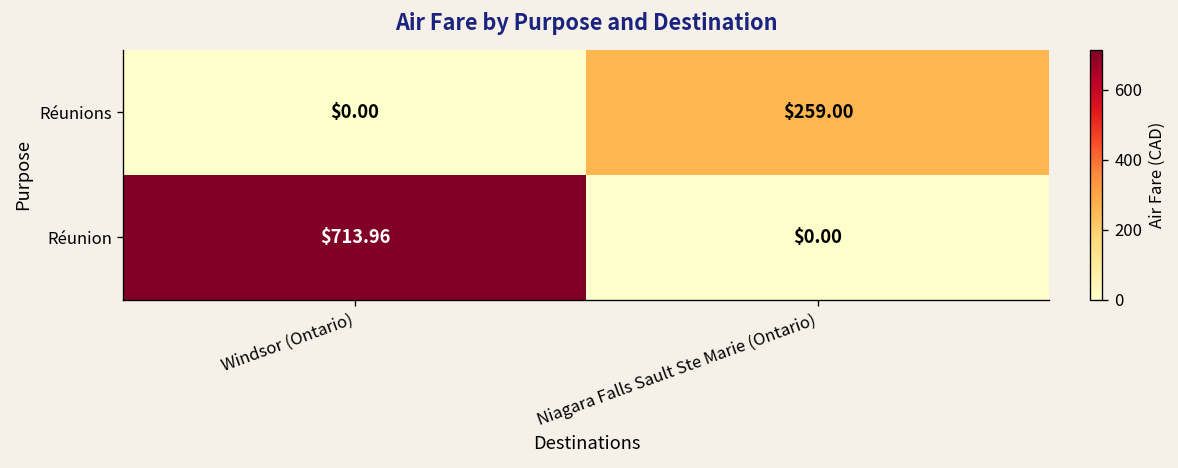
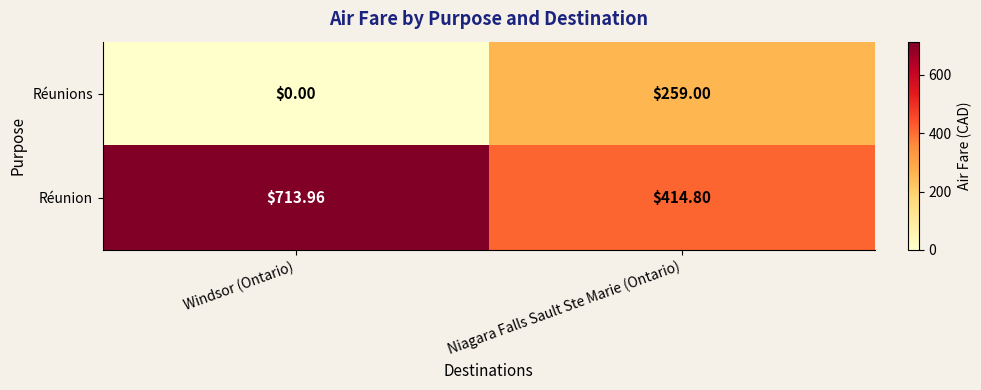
Réunion, Niagara Falls Sault Ste Marie (Ontario): $0.00 -> $414.80
